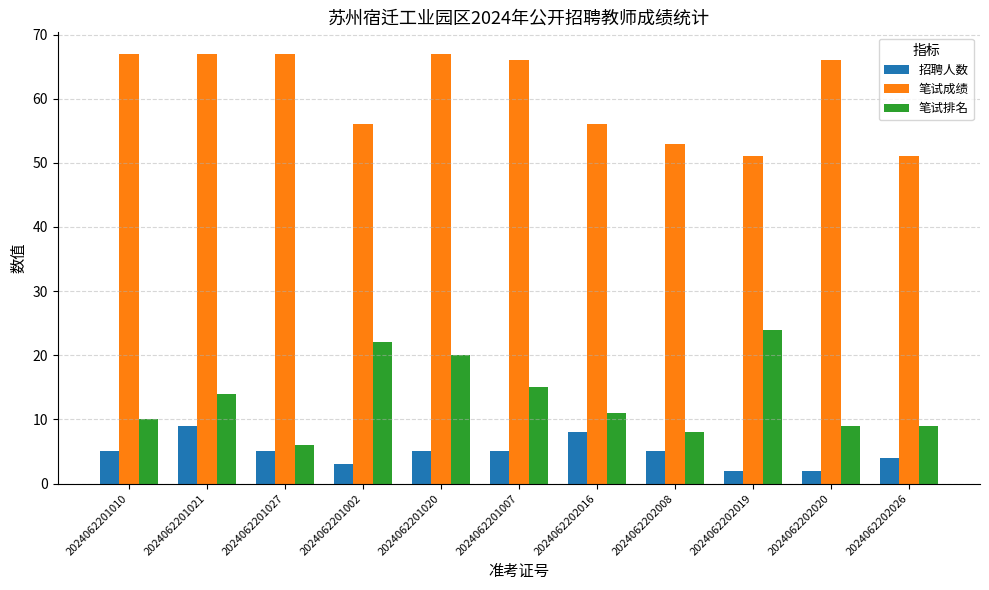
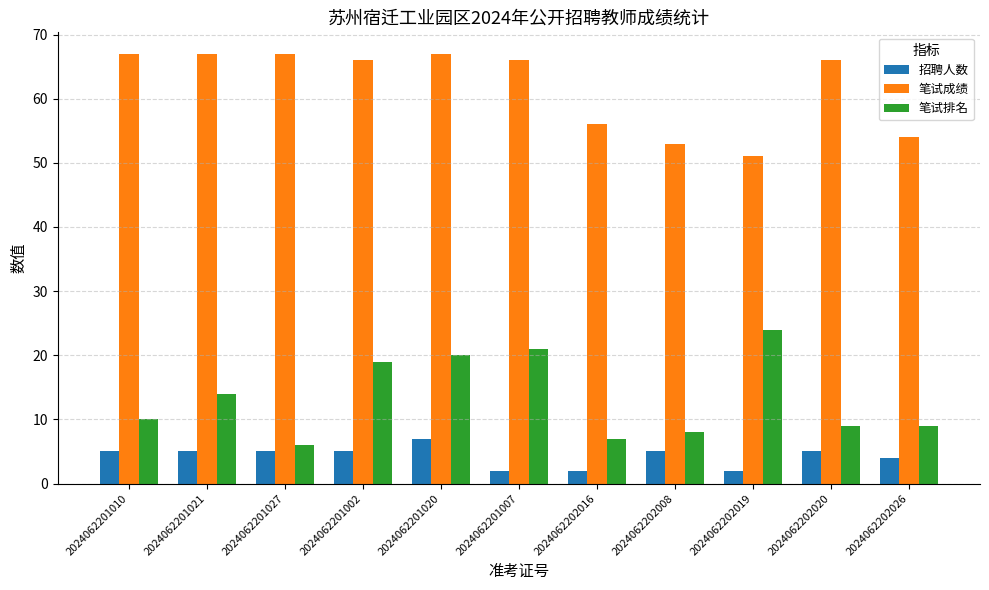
招聘人数, 2024062201021: 9 -> 5
招聘人数, 2024062201002: 3 -> 5
笔试成绩, 2024062201002: 56 -> 66
笔试排名, 2024062201002: 22 -> 19
招聘人数, 2024062201020: 5 -> 7
招聘人数, 2024062201007: 5 -> 2
笔试排名, 2024062201007: 15 -> 21
招聘人数, 2024062202016: 8 -> 2
笔试排名, 2024062202016: 11 -> 7
招聘人数, 2024062202020: 2 -> 5
笔试成绩, 2024062202026: 51 -> 54
